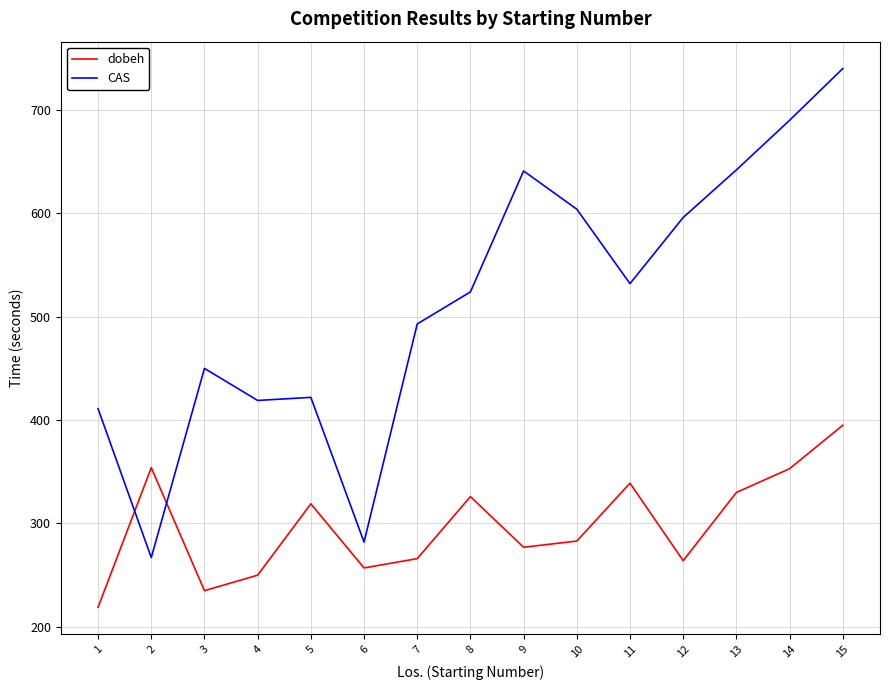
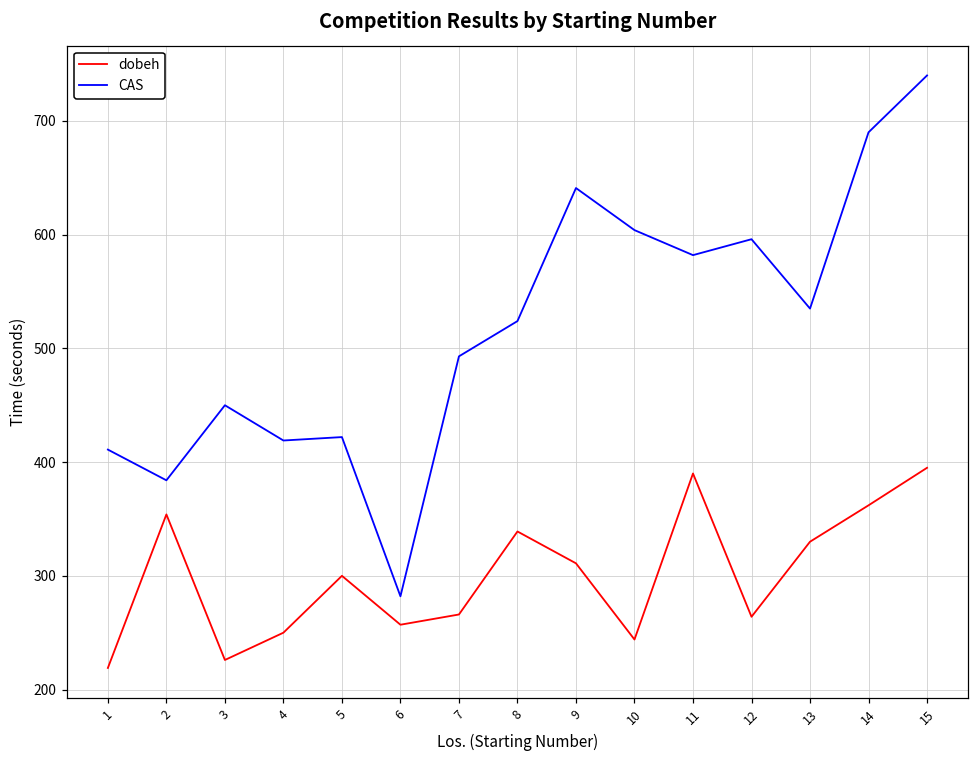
CAS, 2: 267 -> 384
dobeh, 3: 235 -> 226
dobeh, 5: 319 -> 300
dobeh, 8: 326 -> 339
dobeh, 9: 277 -> 311
dobeh, 10: 283 -> 244
dobeh, 11: 339 -> 390
CAS, 11: 532 -> 582
CAS, 13: 642 -> 535
dobeh, 14: 353 -> 362
